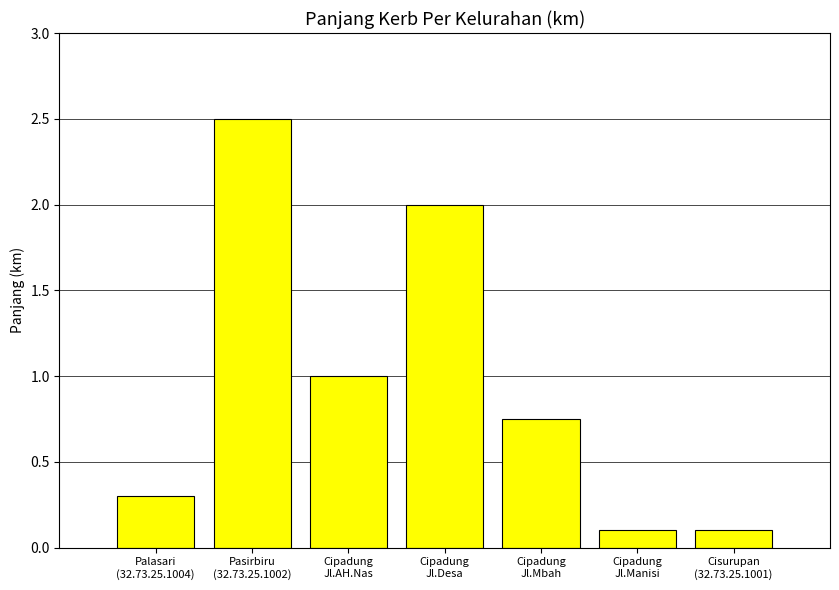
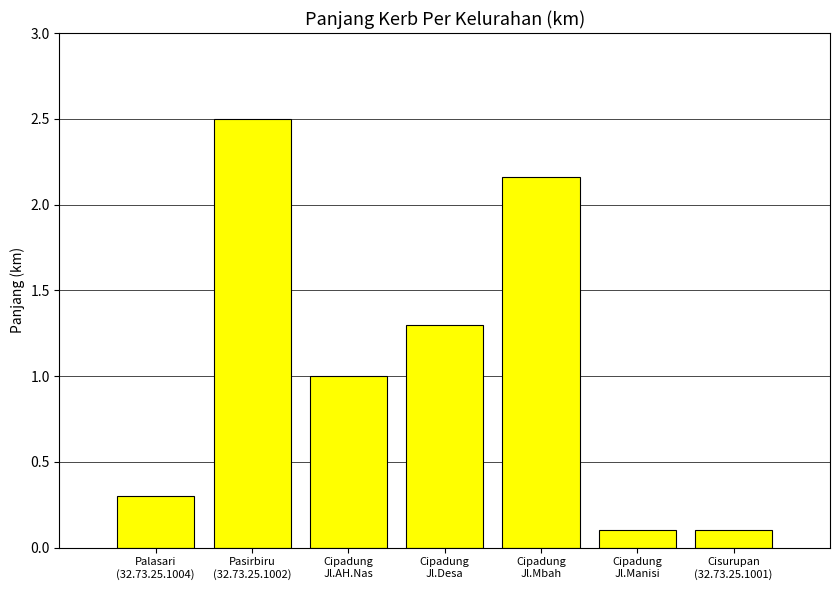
Cipadung Jl.Desa: 2.0 -> 1.3
Cipadung Jl.Mbah: 0.75 -> 2.16
